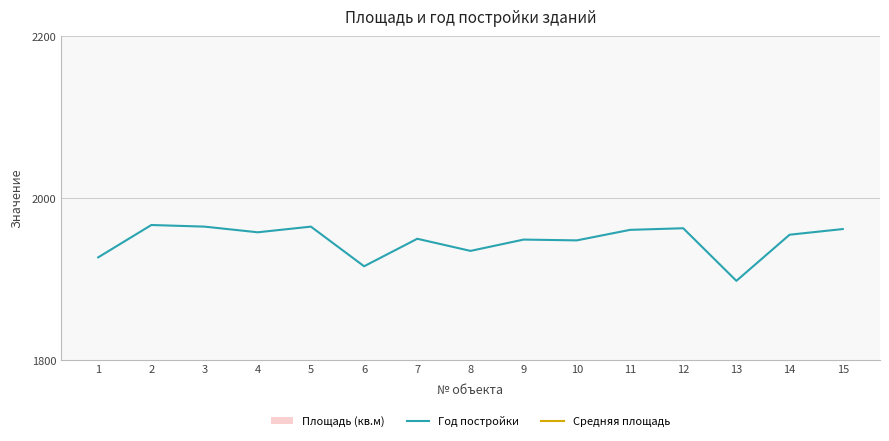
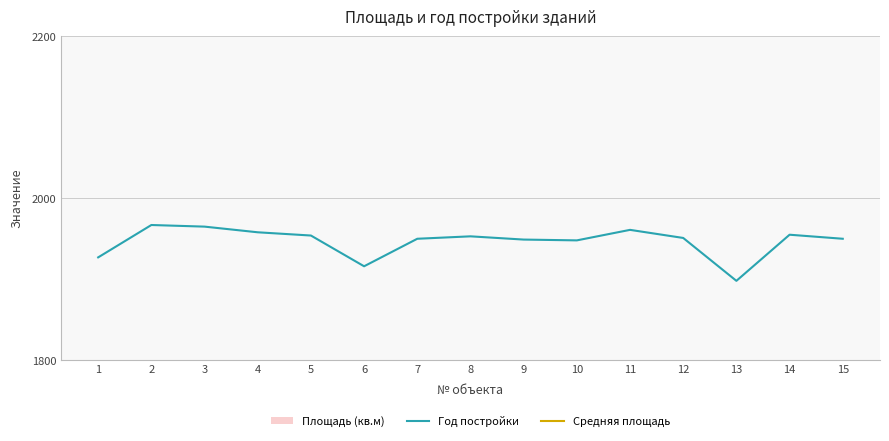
Год постройки, 5: 1970 -> 1950
Год постройки, 8: 1940 -> 1950
Год постройки, 12: 1960 -> 1950
Год постройки, 15: 1960 -> 1950
